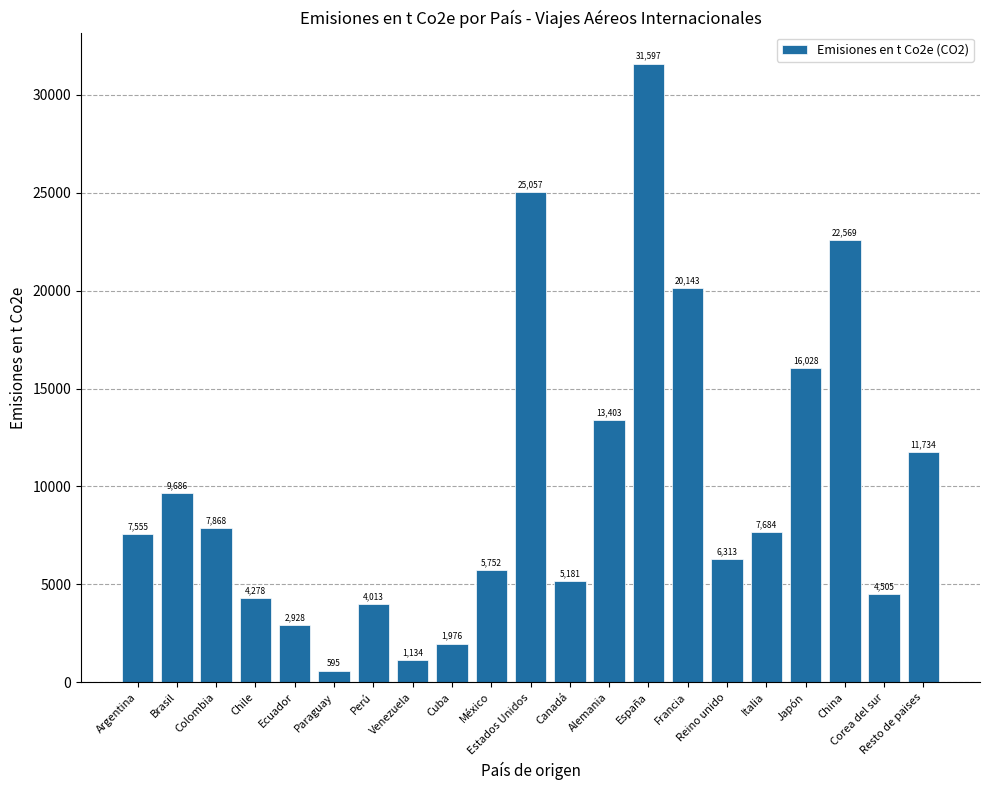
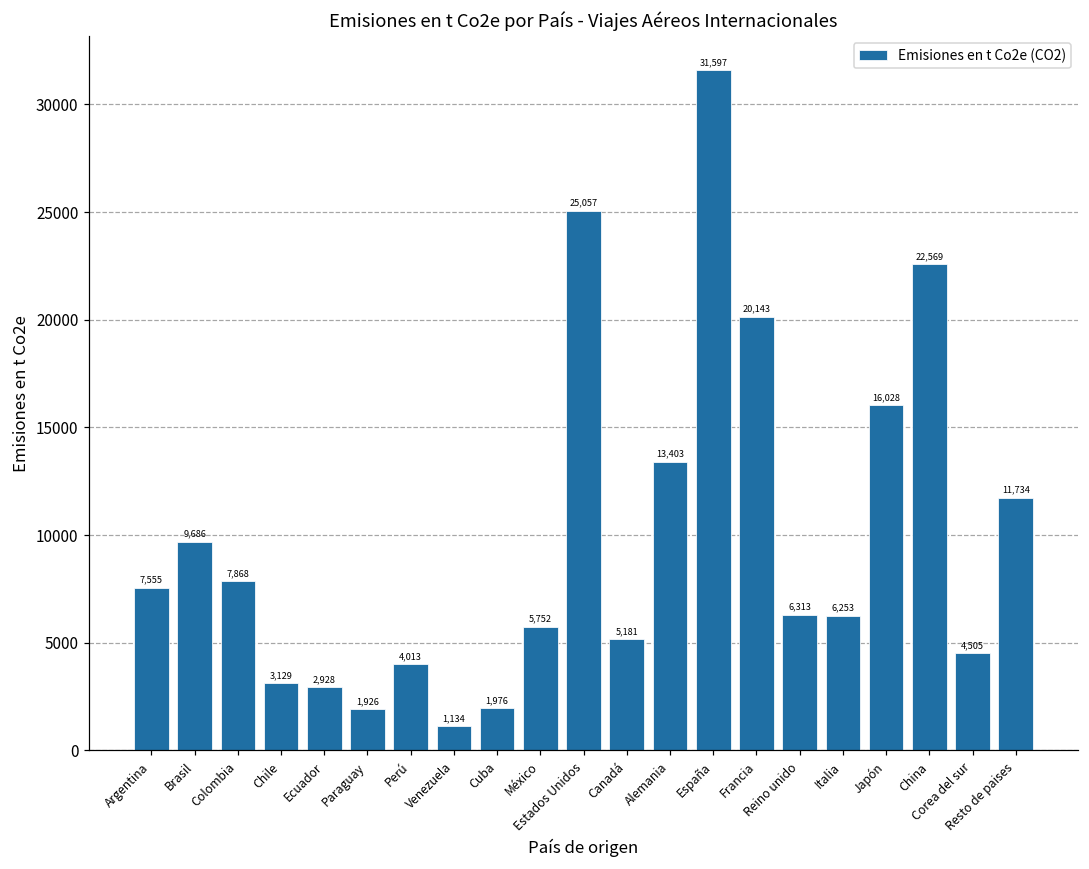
Chile: 4,278 -> 3,129
Paraguay: 595 -> 1,926
Italia: 7,684 -> 6,253
